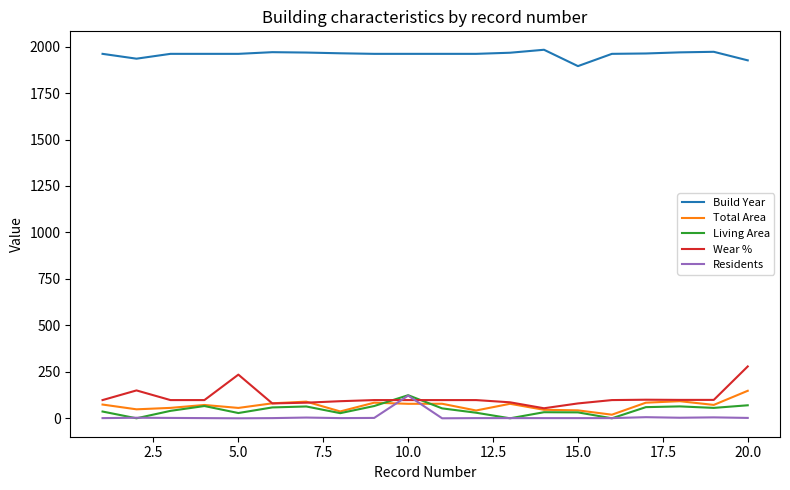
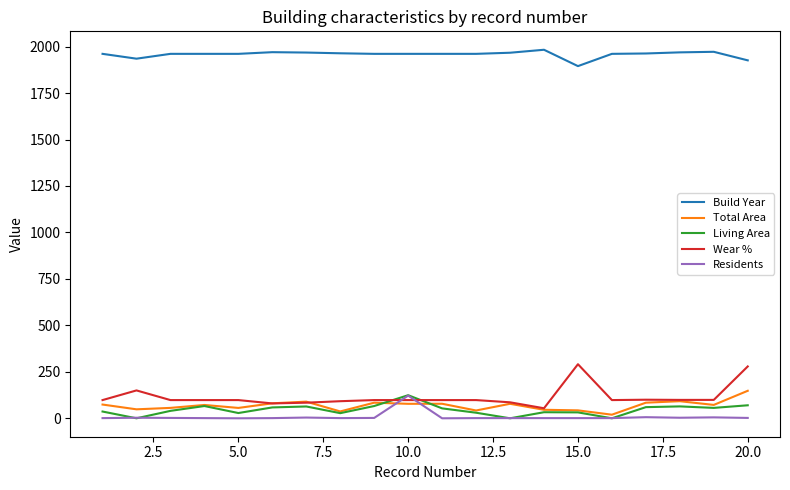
Wear %, 5.0: 240 -> 100
Wear %, 15.0: 80 -> 290
